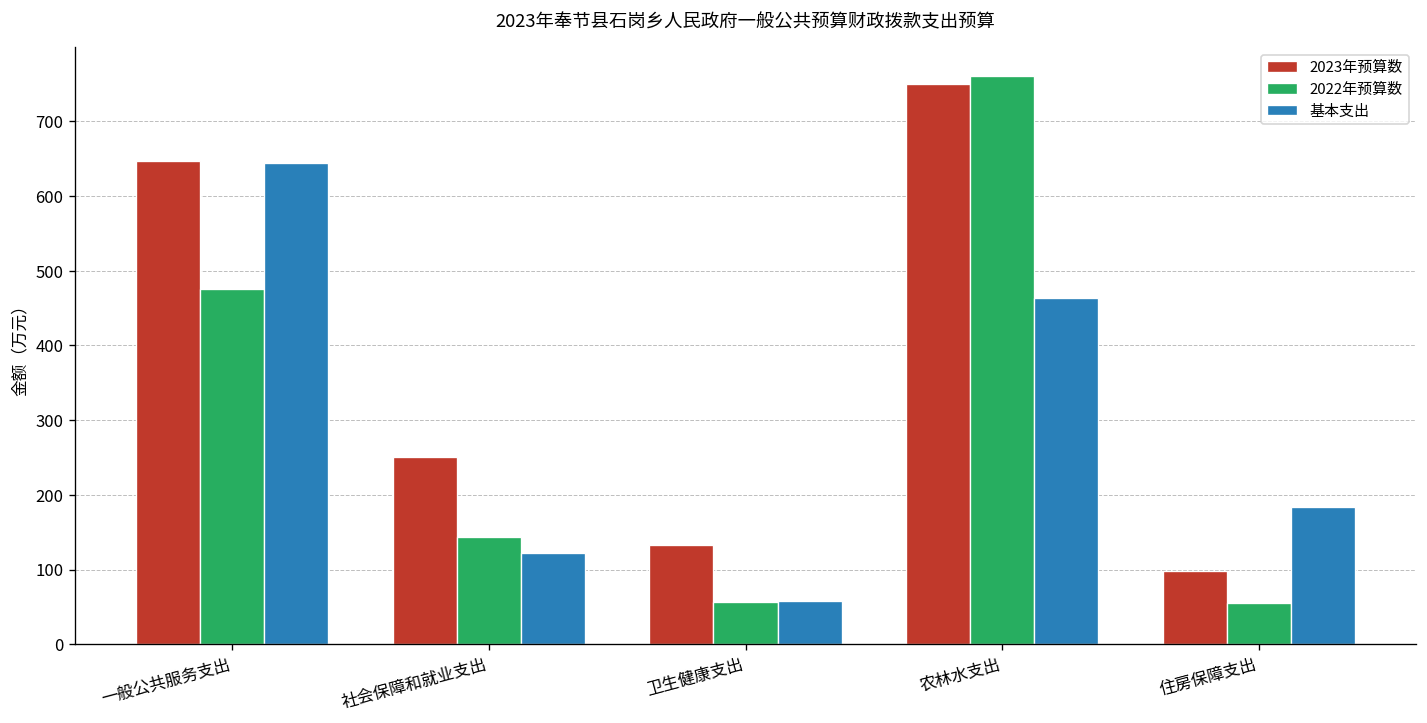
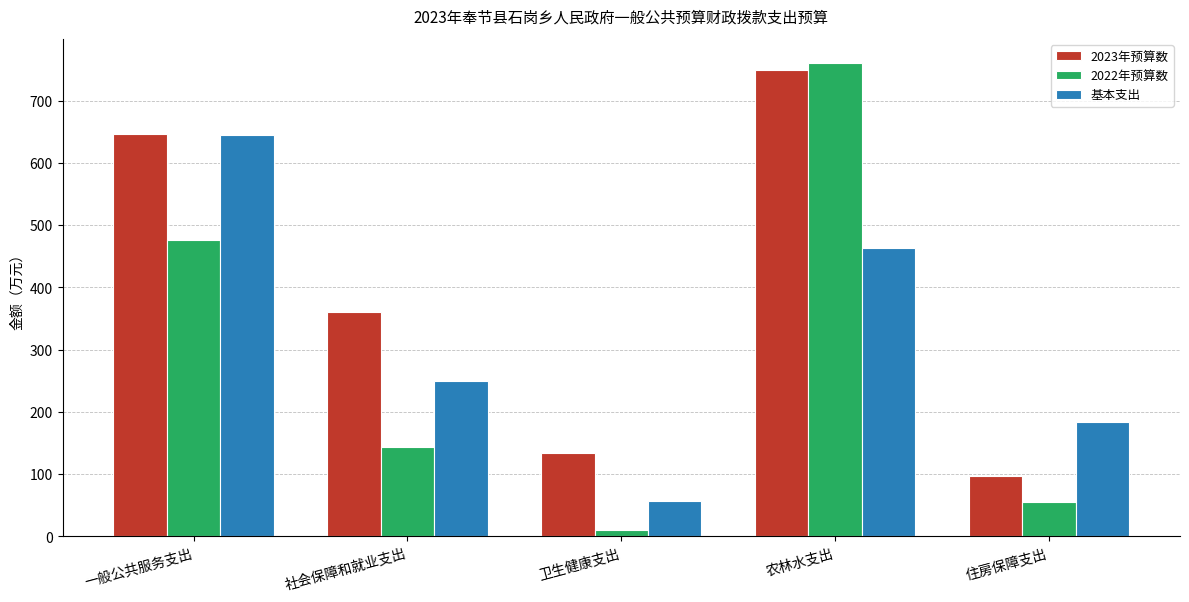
2023年预算数, 社会保障和就业支出: 250 -> 360
基本支出, 社会保障和就业支出: 120 -> 250
2022年预算数, 卫生健康支出: 60 -> 10
